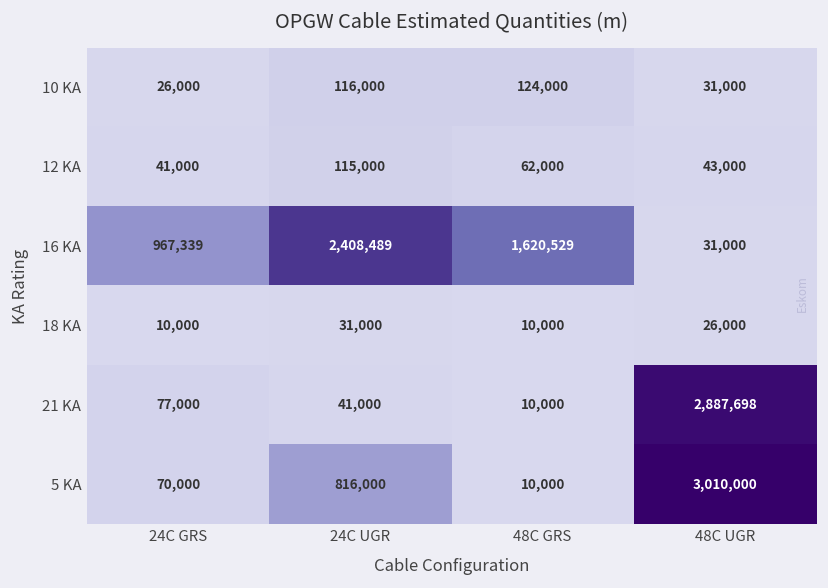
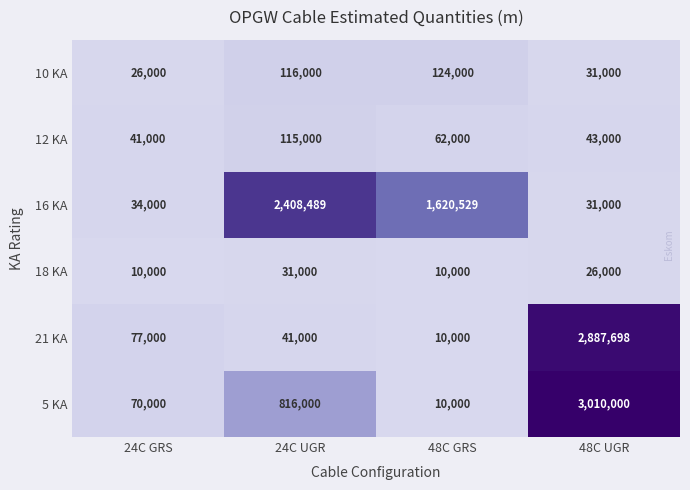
16 KA, 24C GRS: 967,339 -> 34,000
